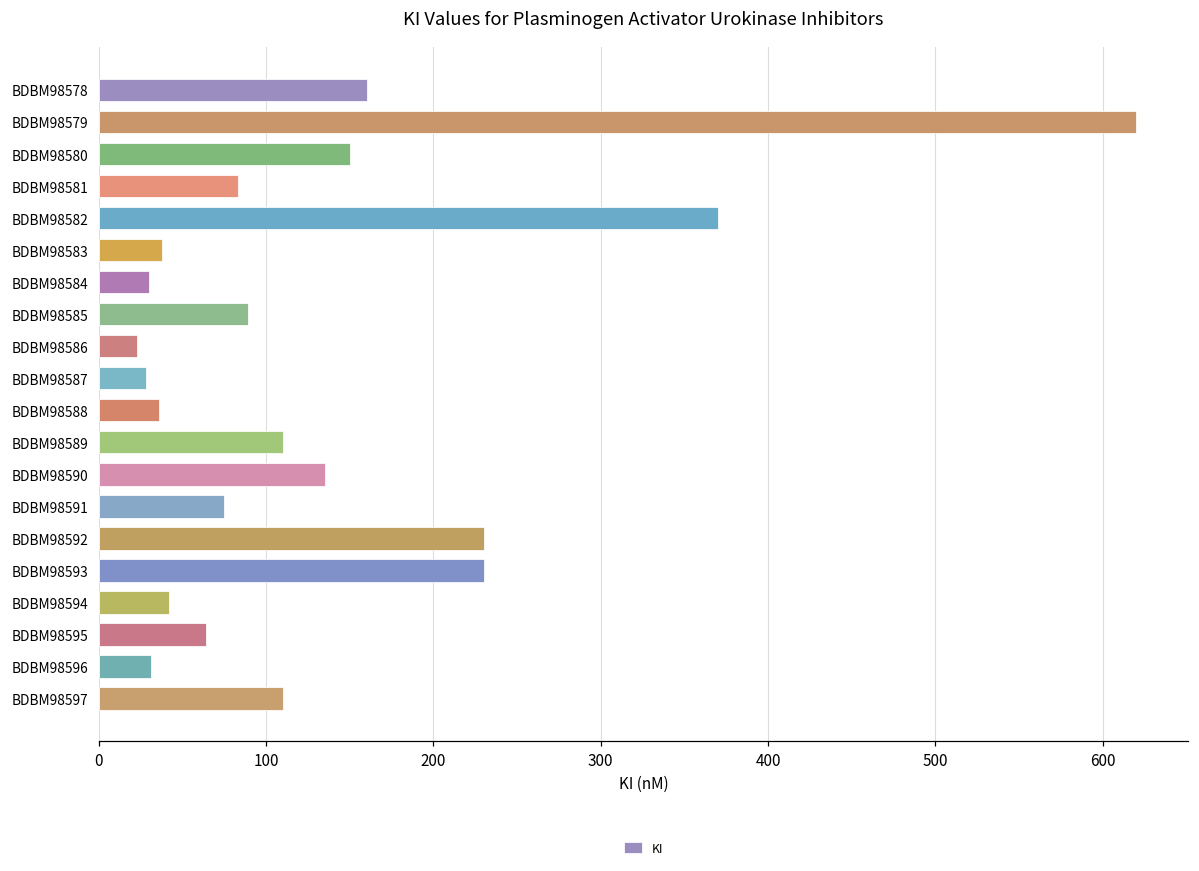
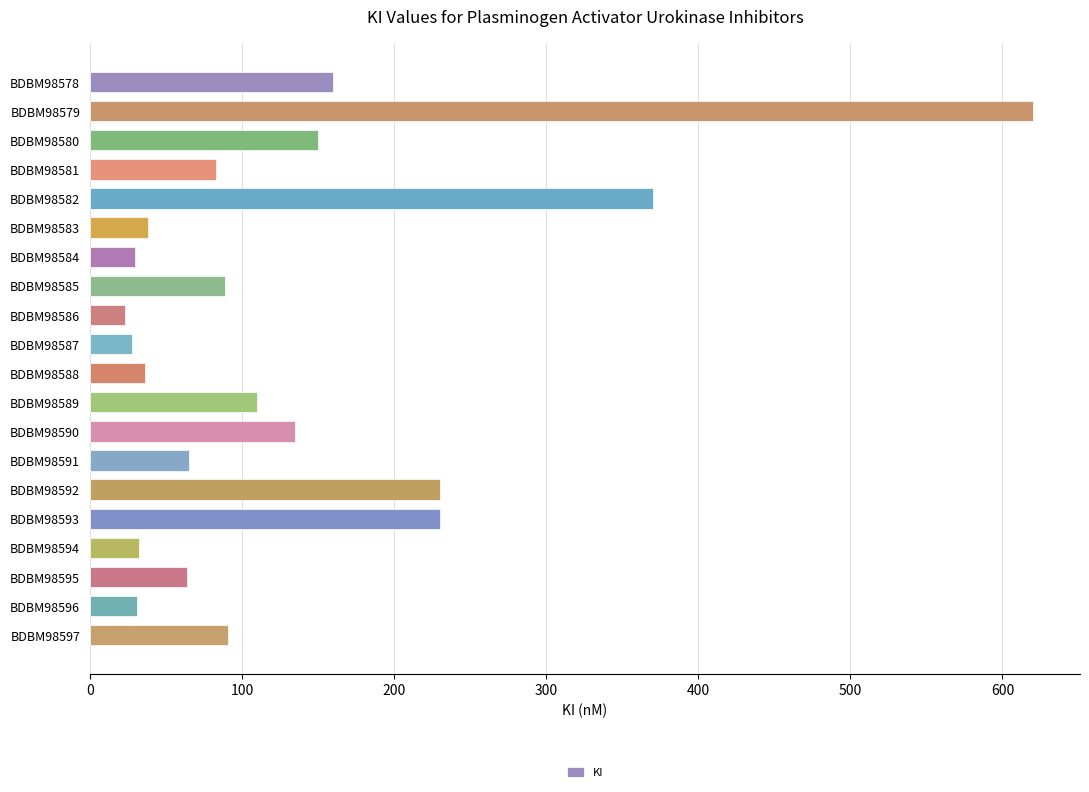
BDBM98591: 75 -> 65
BDBM98594: 42 -> 32
BDBM98597: 110 -> 91
